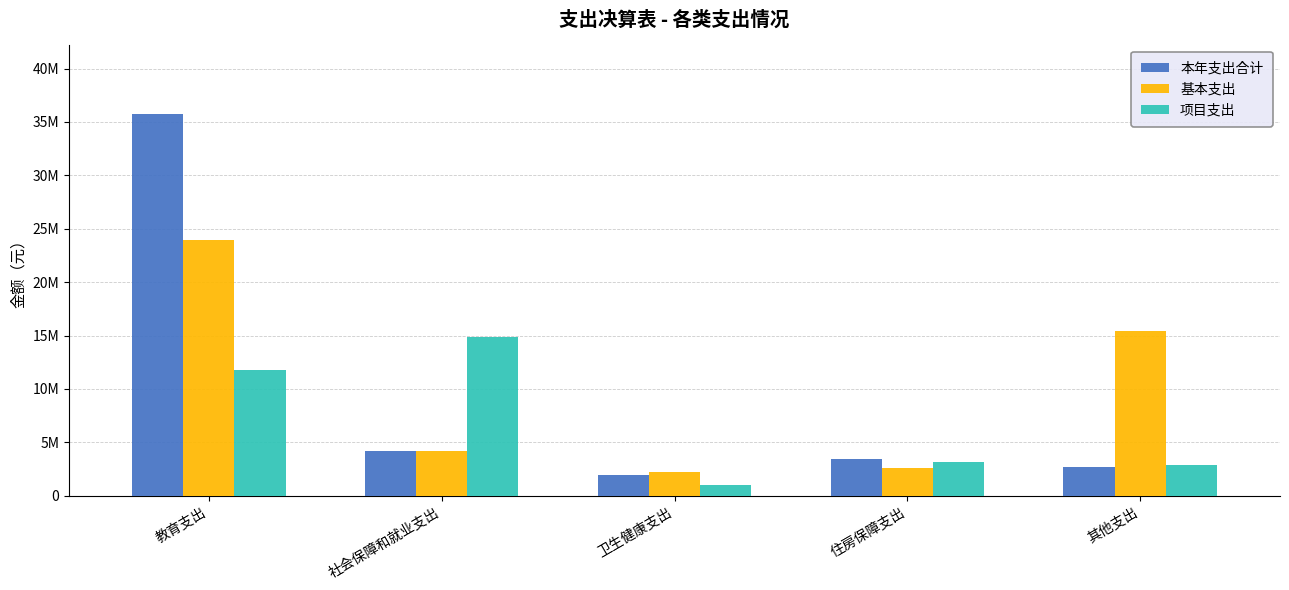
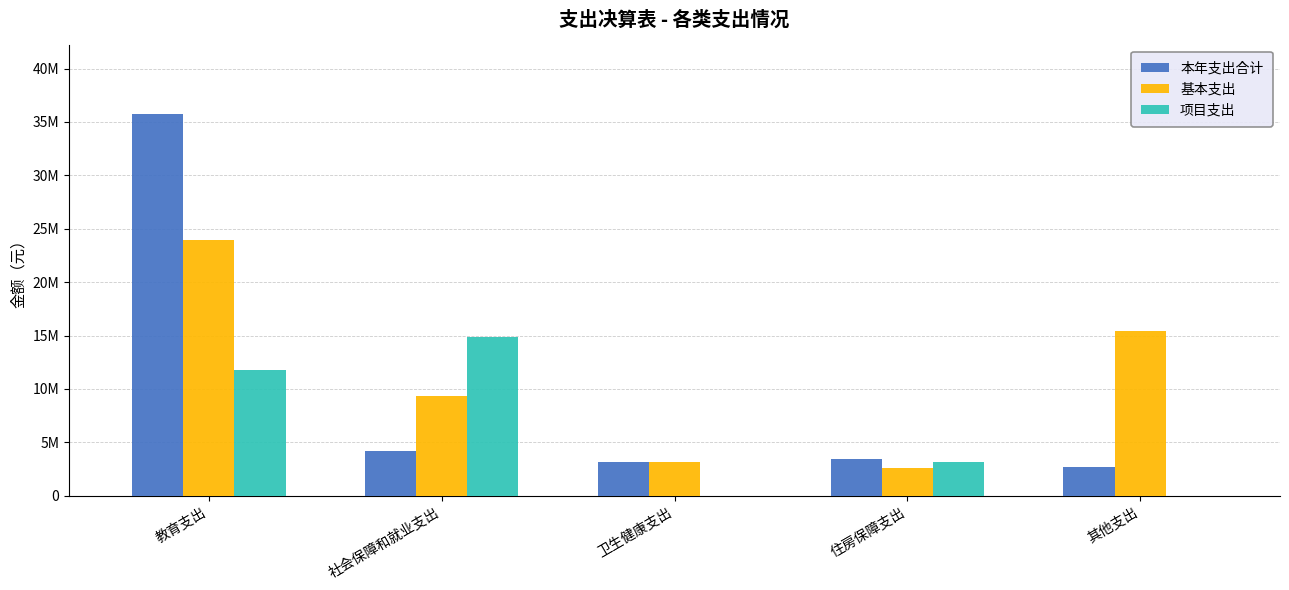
基本支出, 社会保障和就业支出: 4200000 -> 9400000
本年支出合计, 卫生健康支出: 2000000 -> 3200000
基本支出, 卫生健康支出: 2200000 -> 3200000
项目支出, 卫生健康支出: 1000000 -> 0
项目支出, 其他支出: 2800000 -> 0
